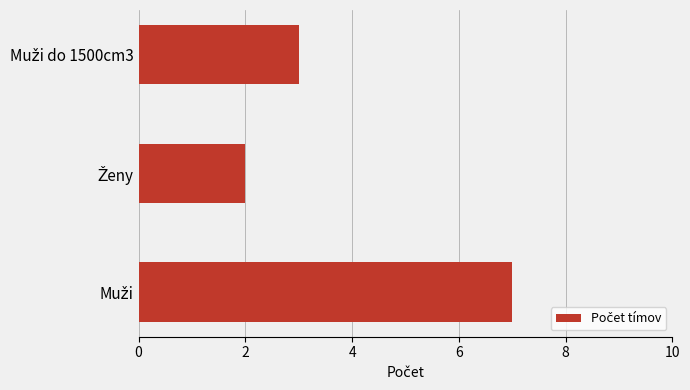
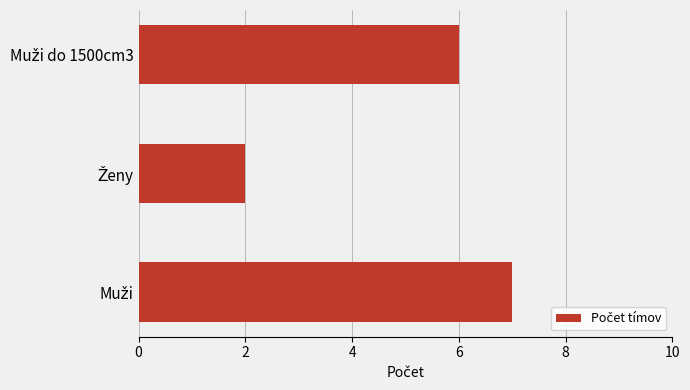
Muži do 1500cm3: 3 -> 6
